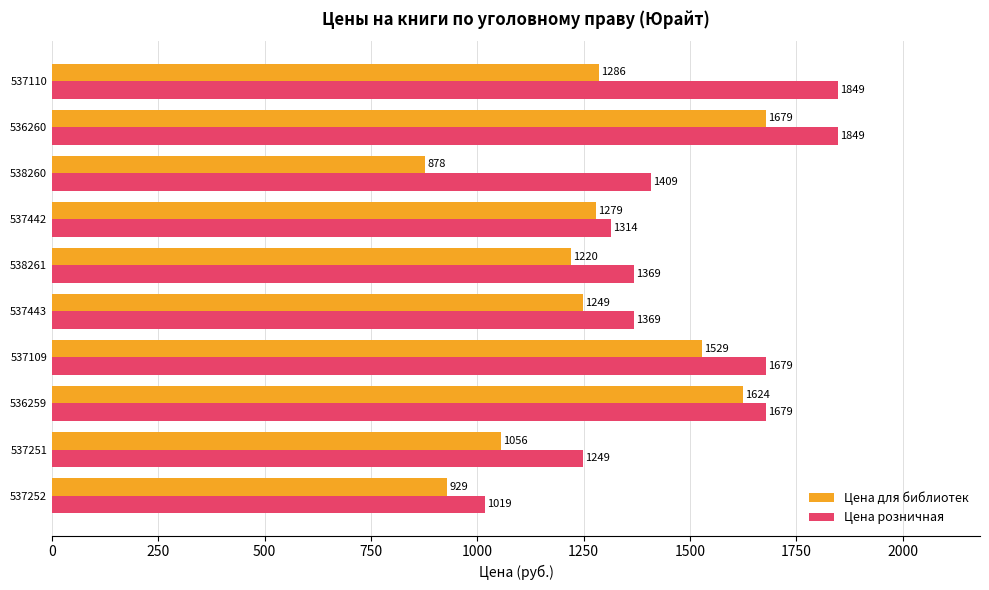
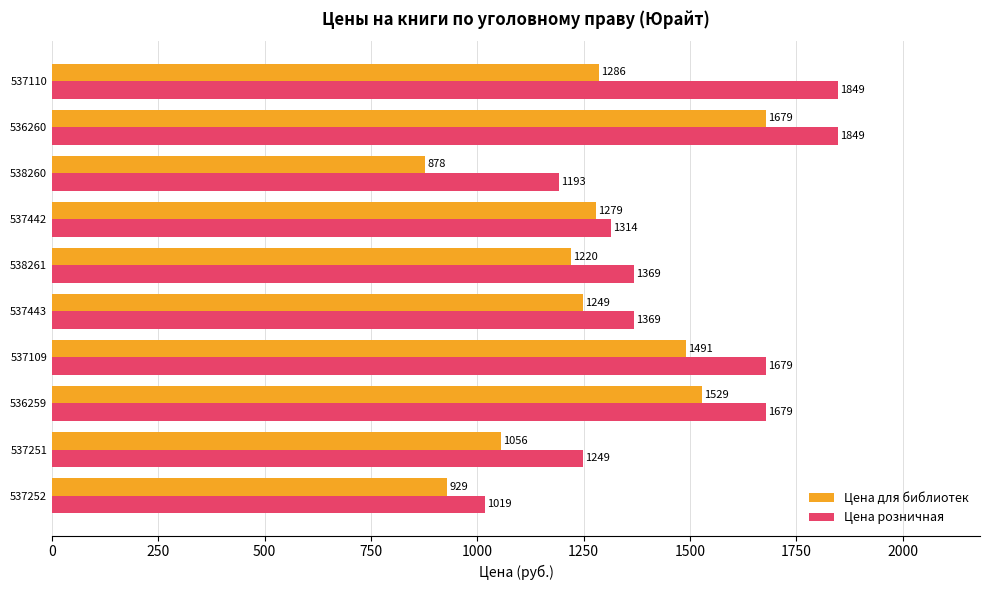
Цена розничная, 538260: 1409 -> 1193
Цена для библиотек, 537109: 1529 -> 1491
Цена для библиотек, 536259: 1624 -> 1529
